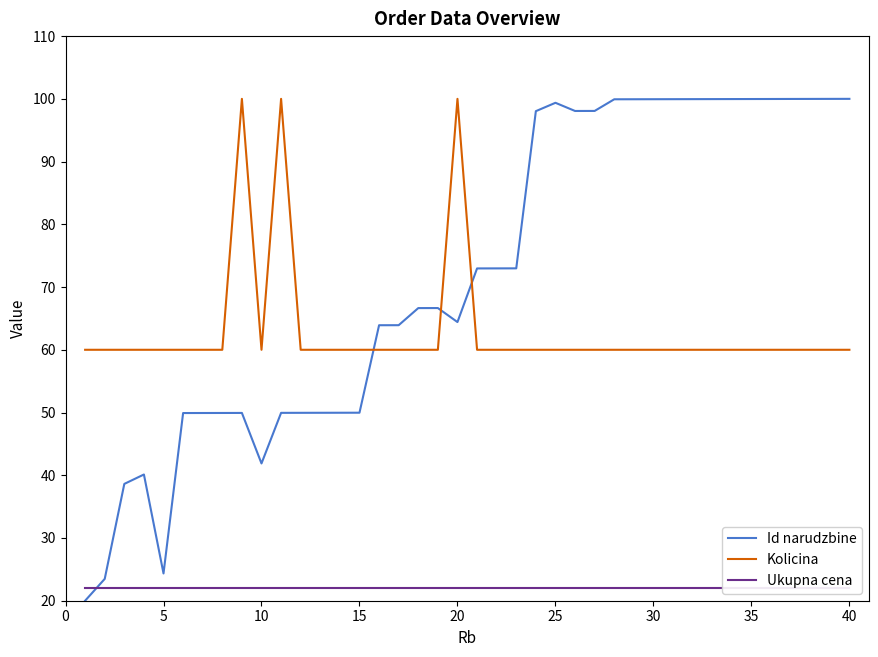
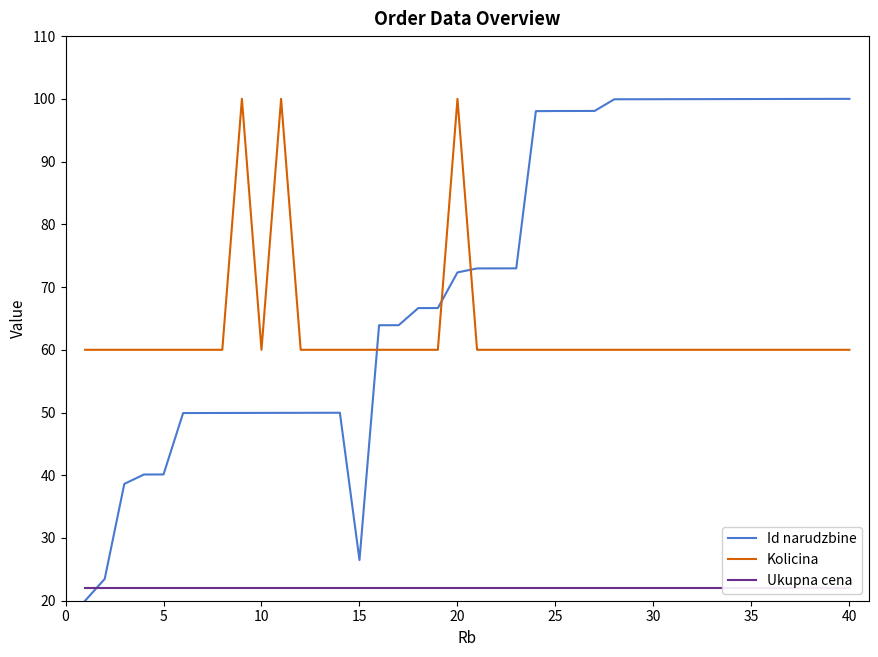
Id narudzbine, 5: 24 -> 40
Id narudzbine, 10: 42 -> 50
Id narudzbine, 15: 50 -> 26
Id narudzbine, 20: 64 -> 72
Id narudzbine, 25: 99 -> 98
